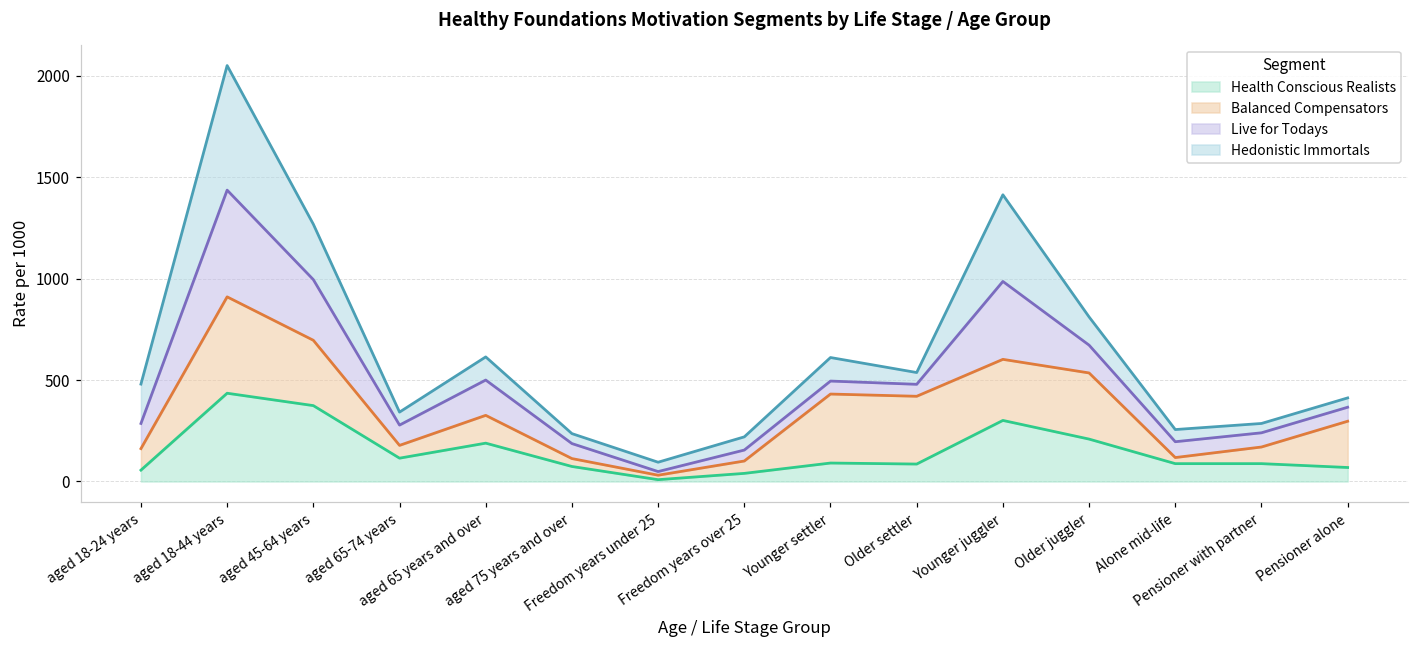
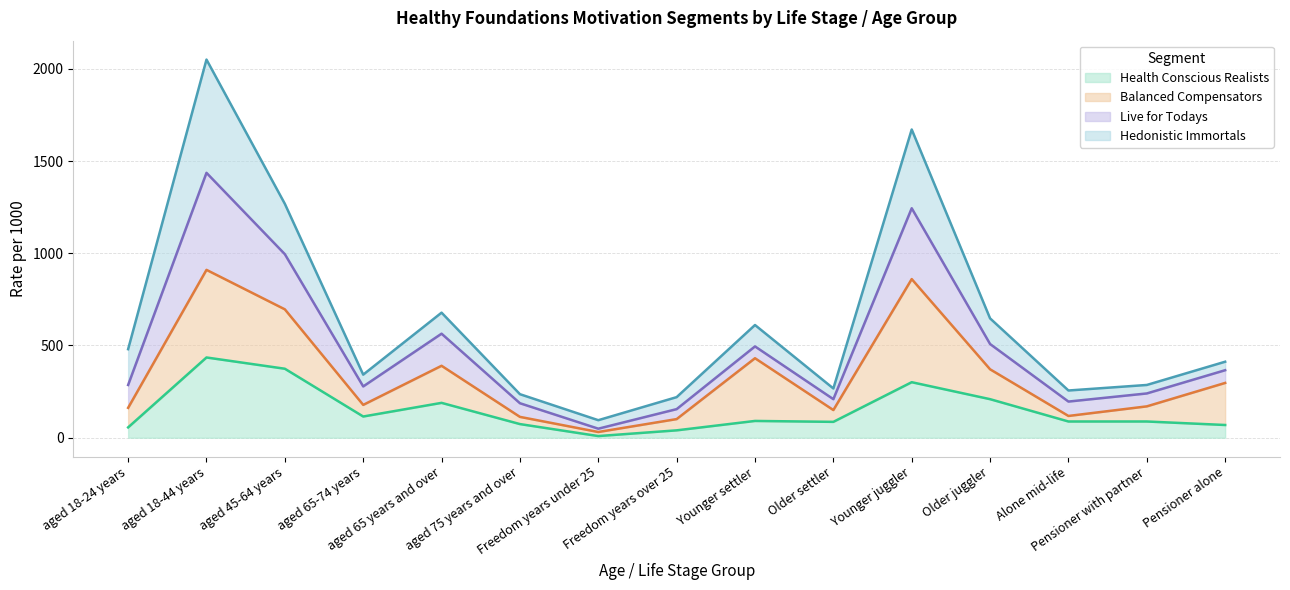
Balanced Compensators, aged 65 years and over: 140 -> 200
Balanced Compensators, Older settler: 330 -> 60
Balanced Compensators, Younger juggler: 300 -> 560
Balanced Compensators, Older juggler: 330 -> 160
